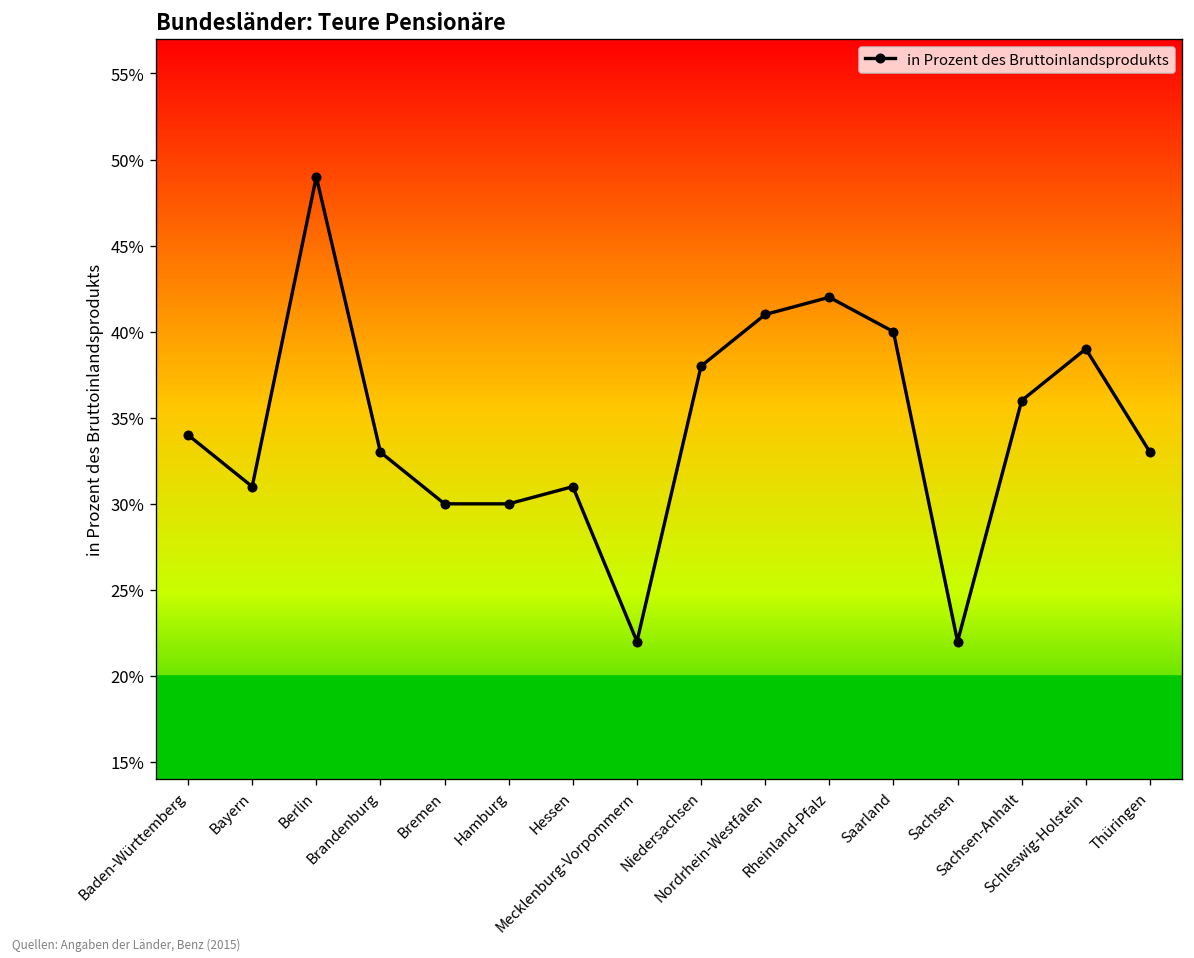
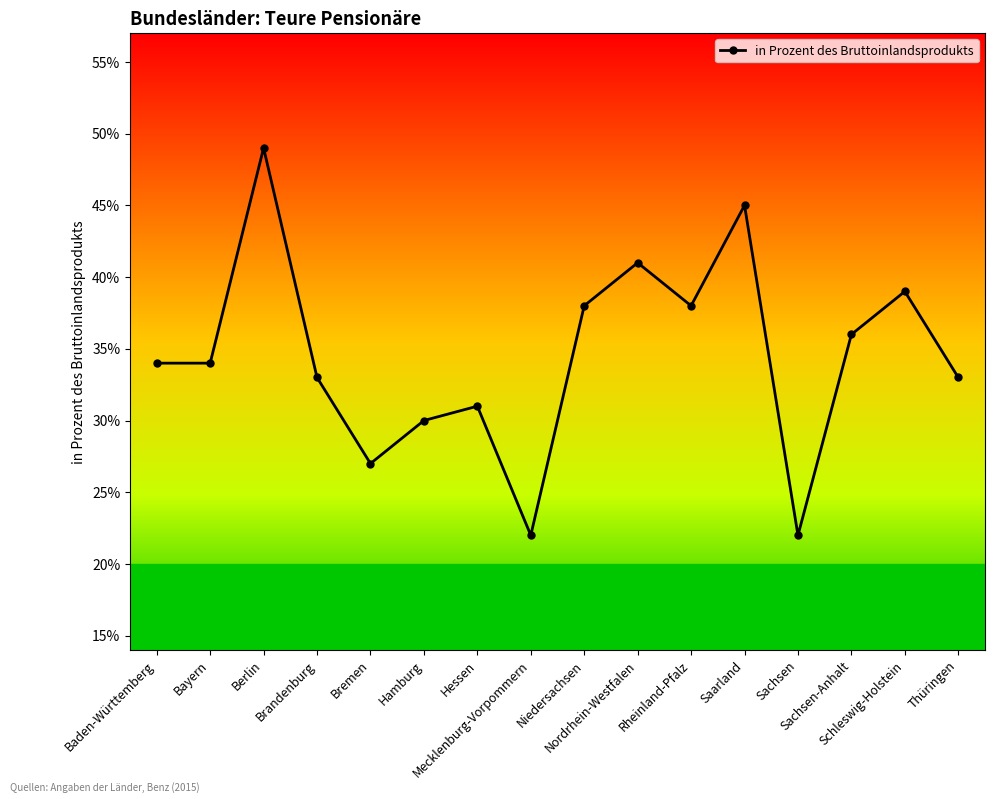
Bayern: 31% -> 34%
Bremen: 30% -> 27%
Rheinland-Pfalz: 42% -> 38%
Saarland: 40% -> 45%
